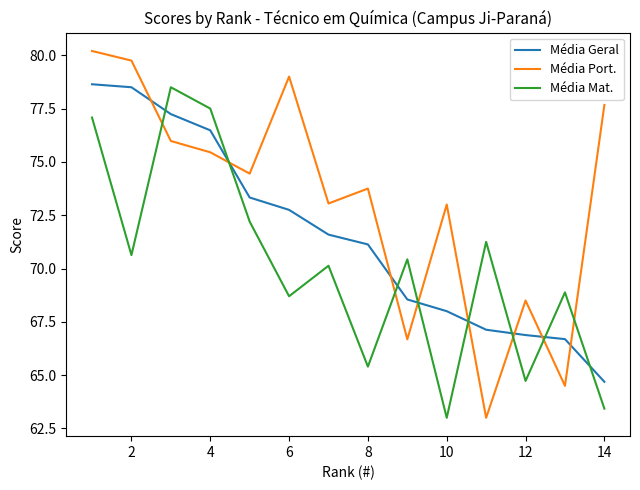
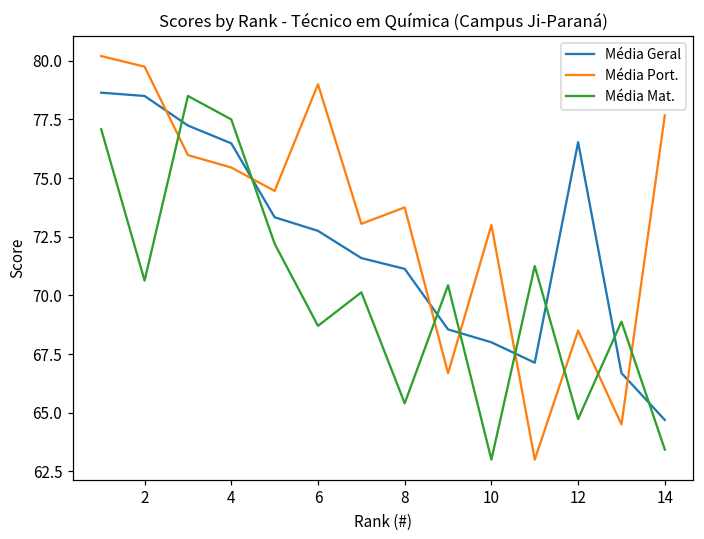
Média Geral, 12: 66.9 -> 76.5
